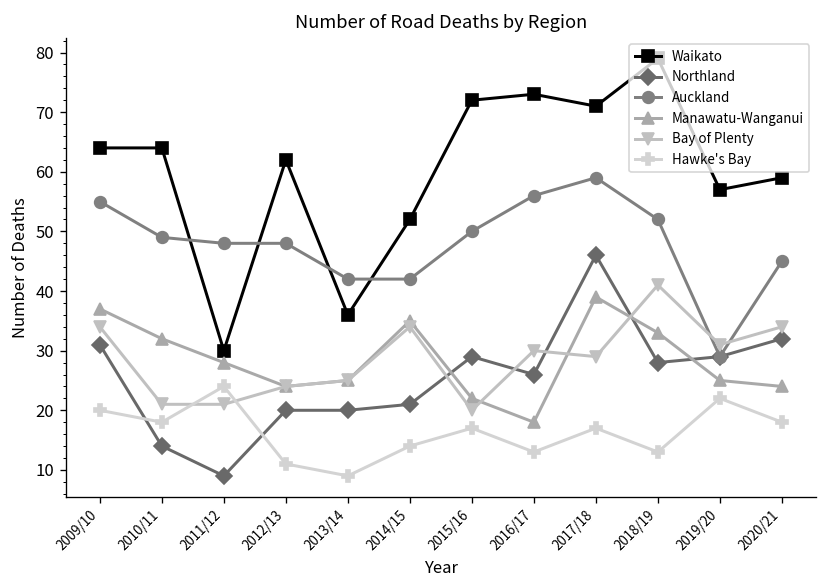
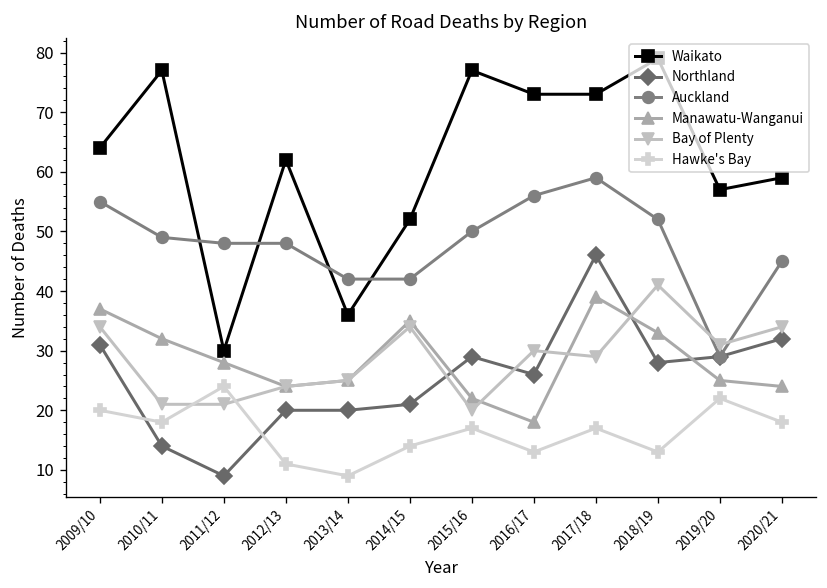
Waikato, 2010/11: 64 -> 77
Waikato, 2015/16: 72 -> 77
Waikato, 2017/18: 71 -> 73
